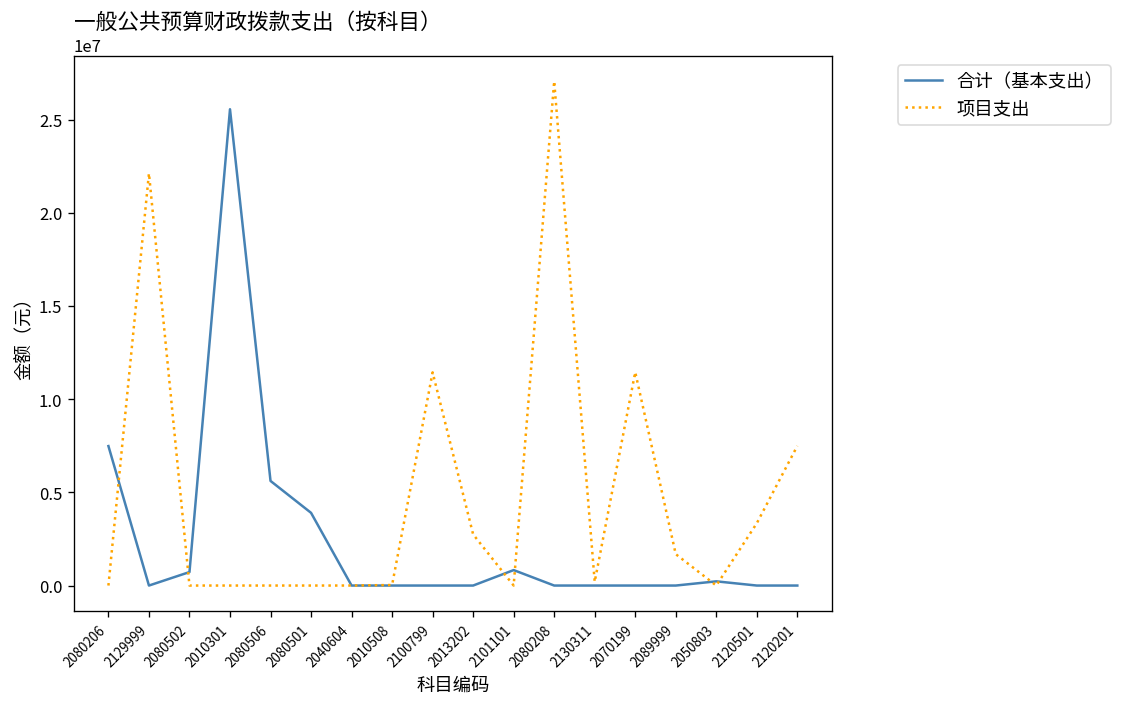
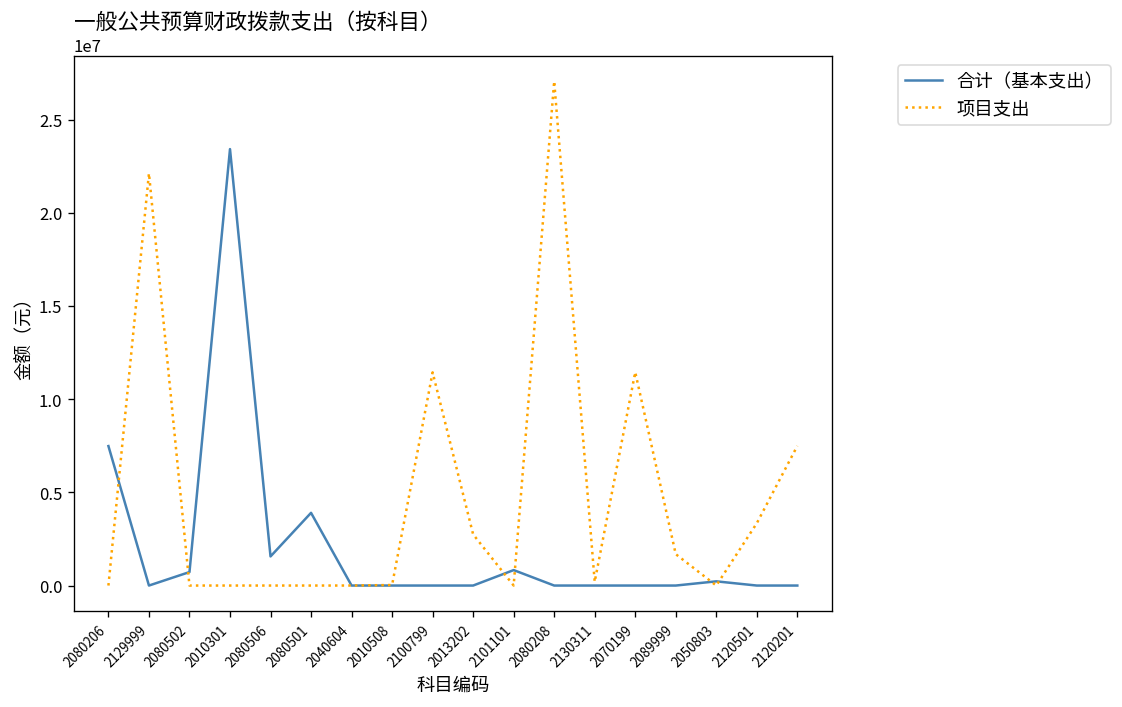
合计（基本支出）, 2010301: 25600000 -> 23400000
合计（基本支出）, 2080506: 5600000 -> 1600000
